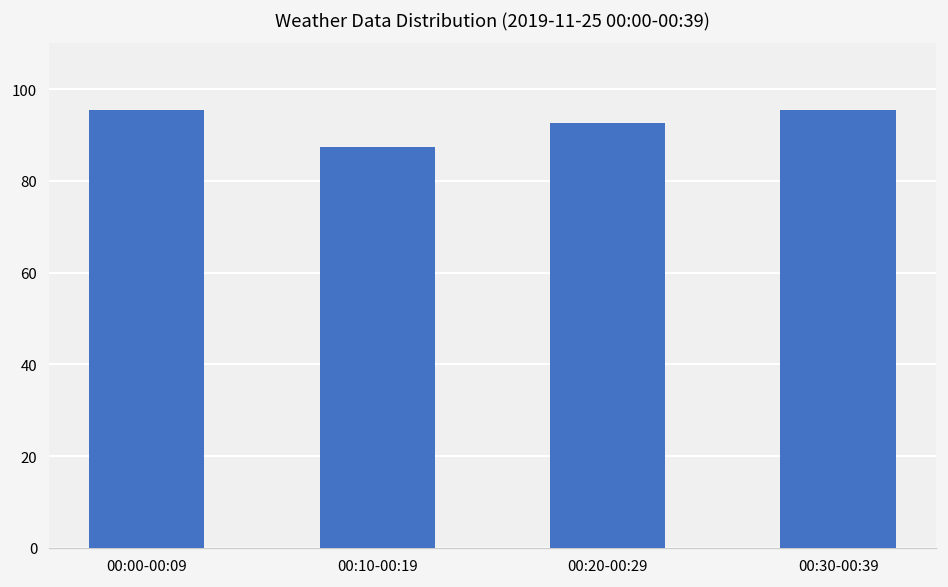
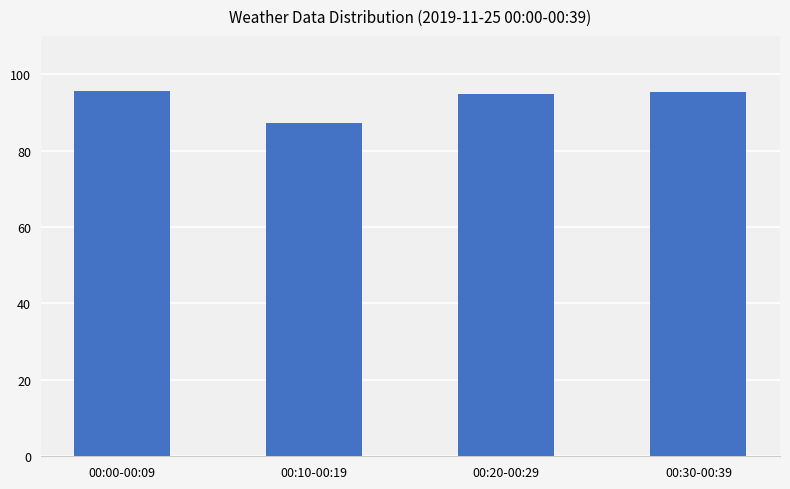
00:20-00:29: 93 -> 95
